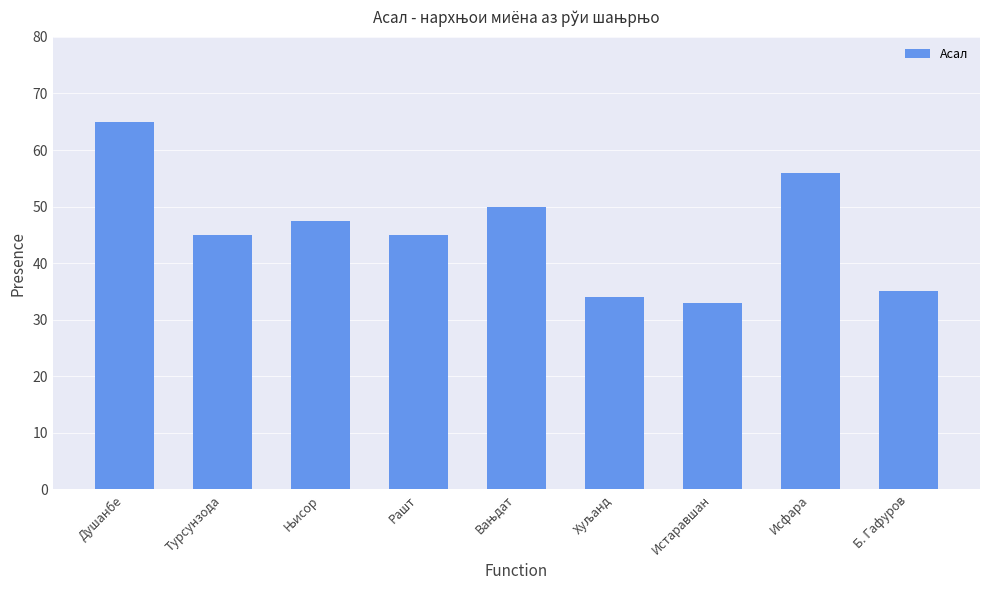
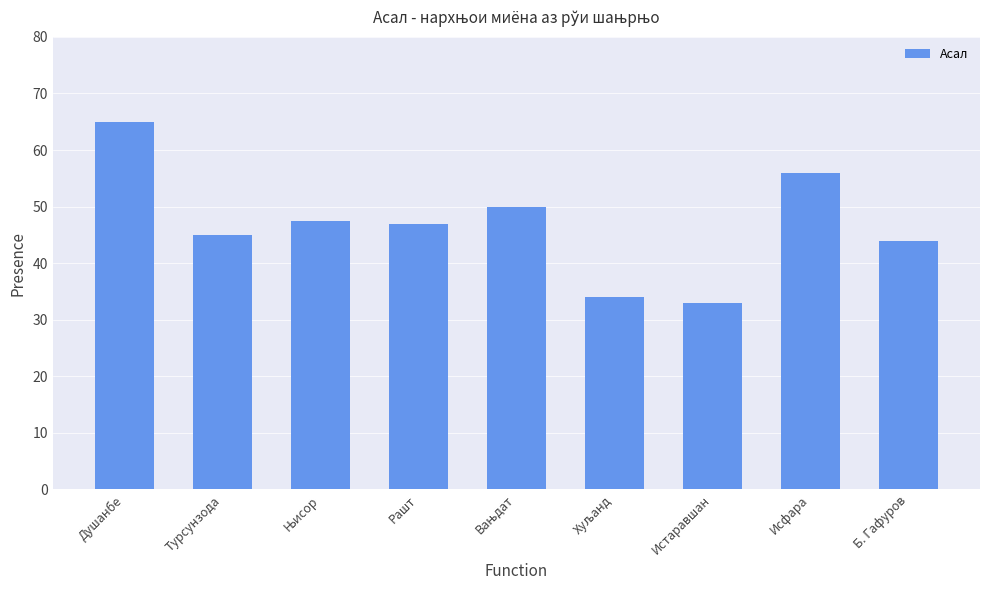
Рашт: 45 -> 47
Б. Гафуров: 35 -> 44
